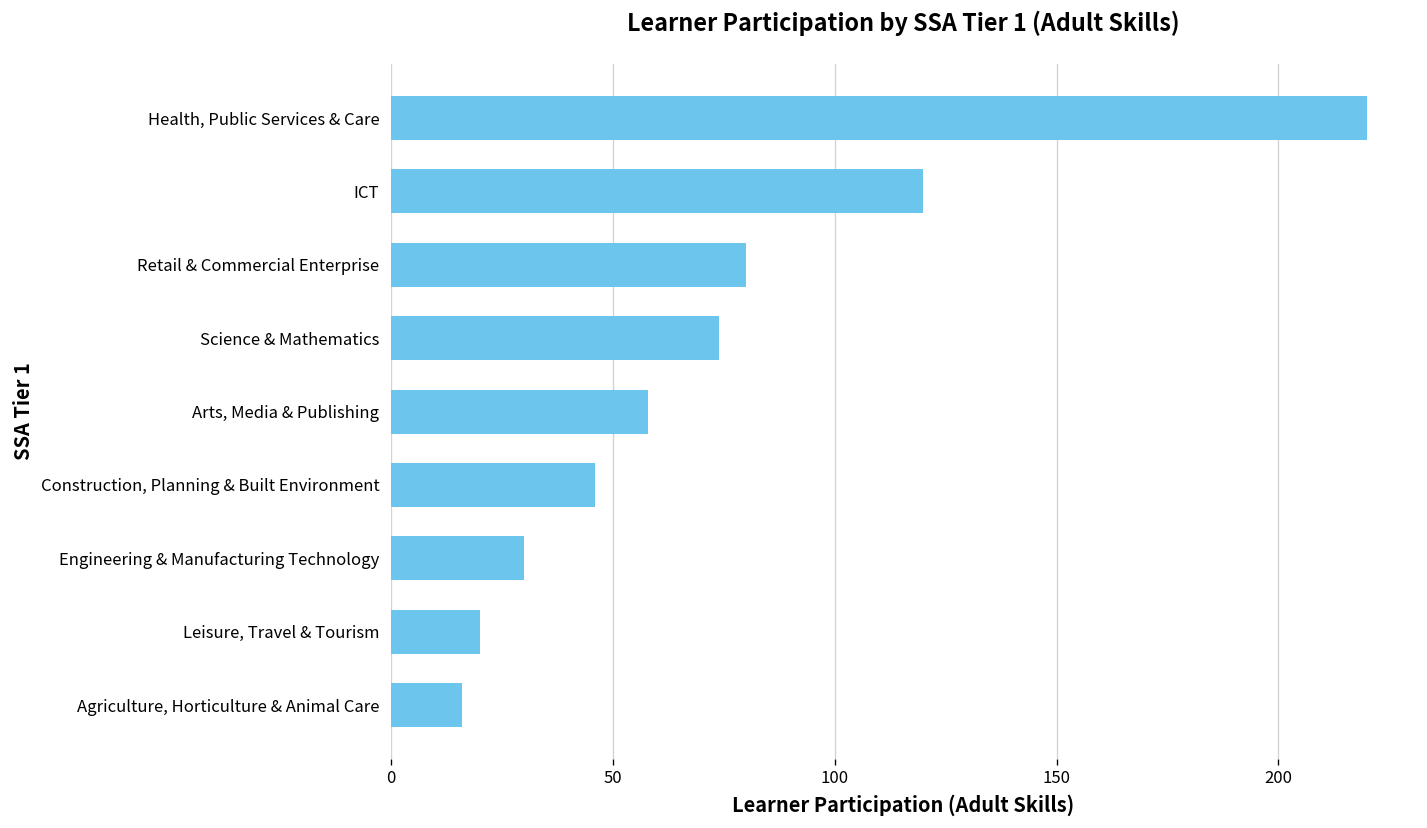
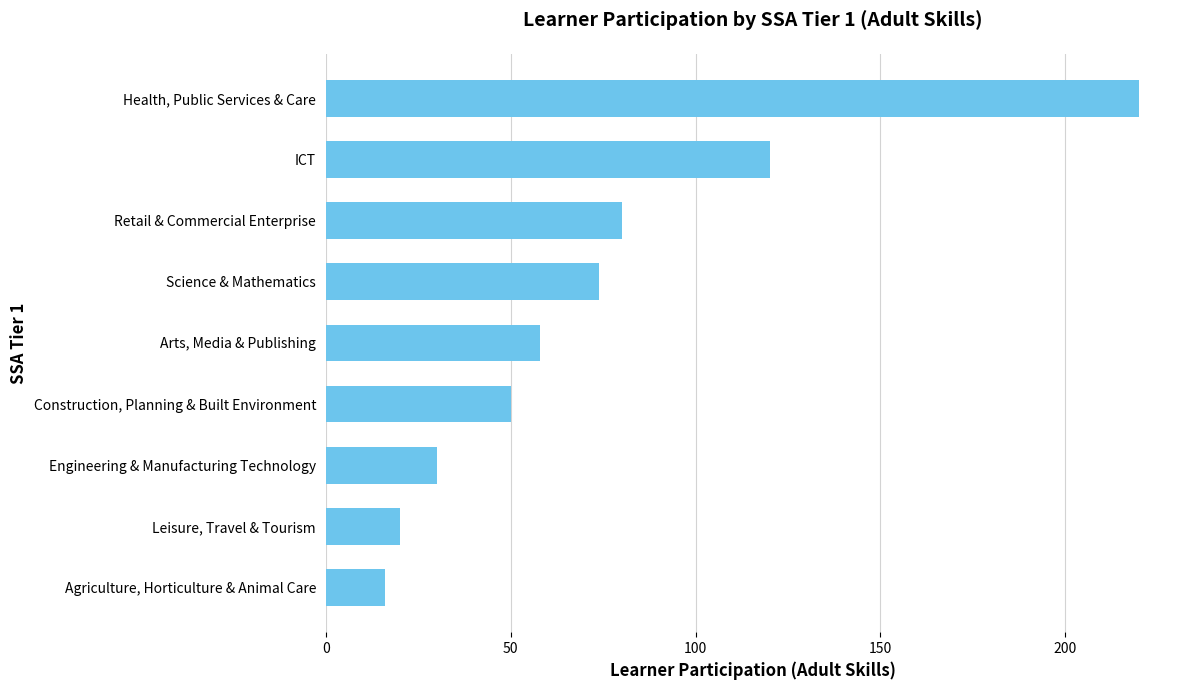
Construction, Planning & Built Environment: 46 -> 50
